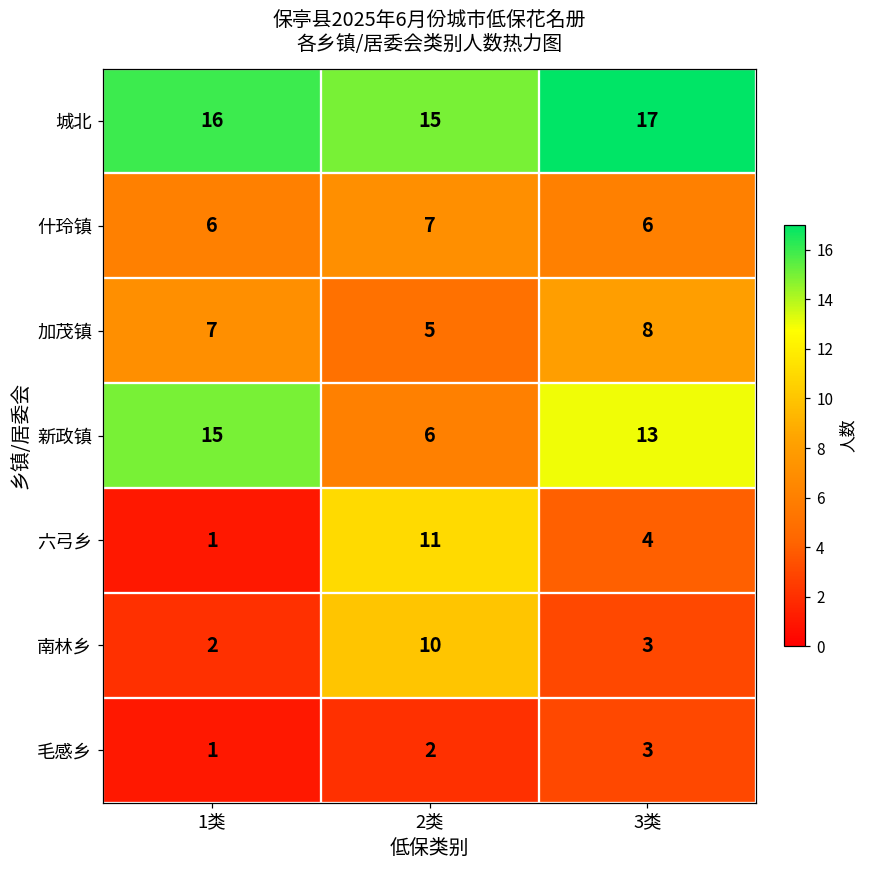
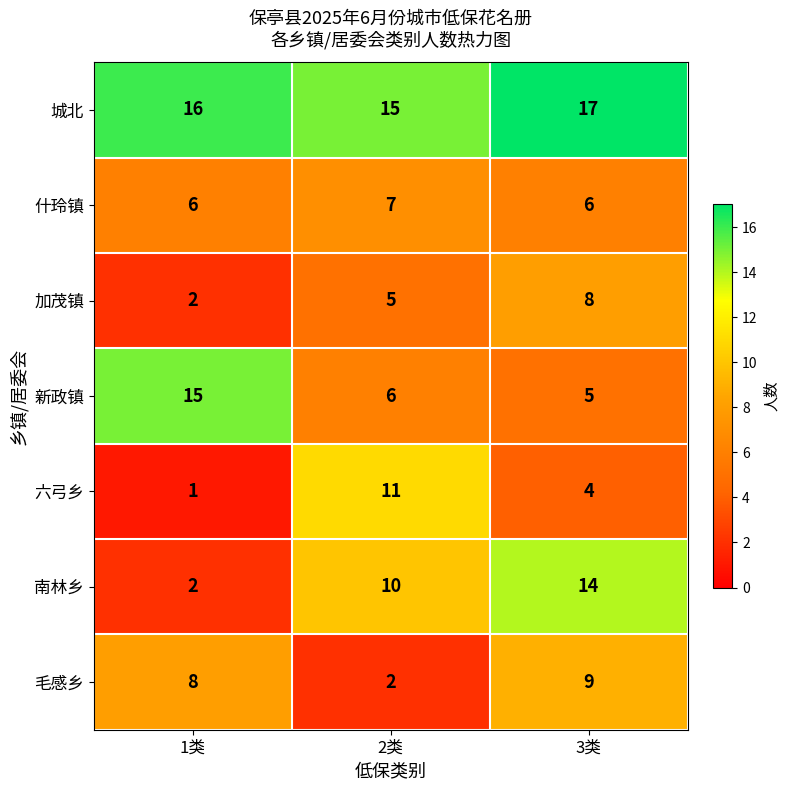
加茂镇, 1类: 7 -> 2
新政镇, 3类: 13 -> 5
南林乡, 3类: 3 -> 14
毛感乡, 1类: 1 -> 8
毛感乡, 3类: 3 -> 9
